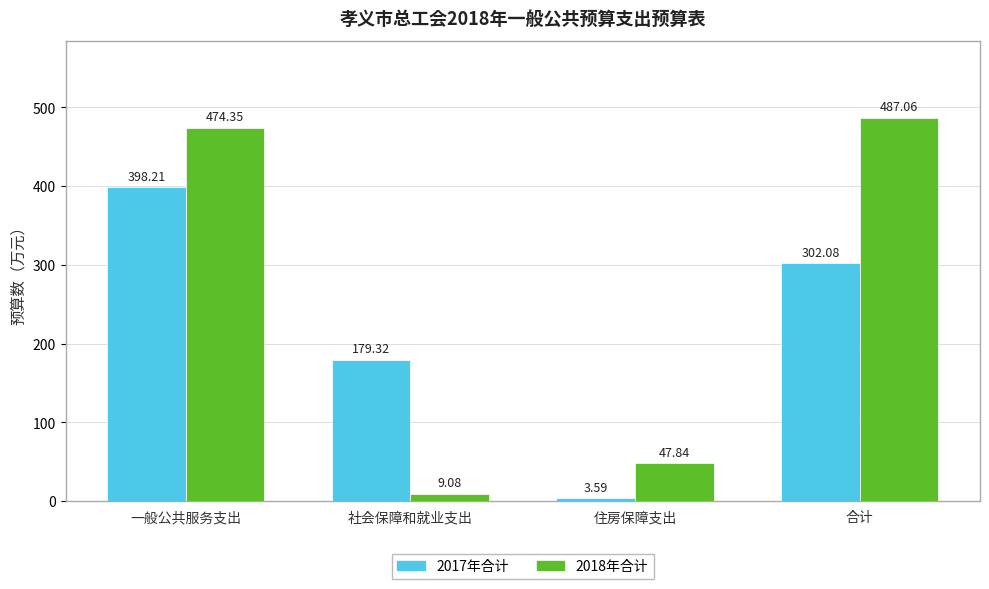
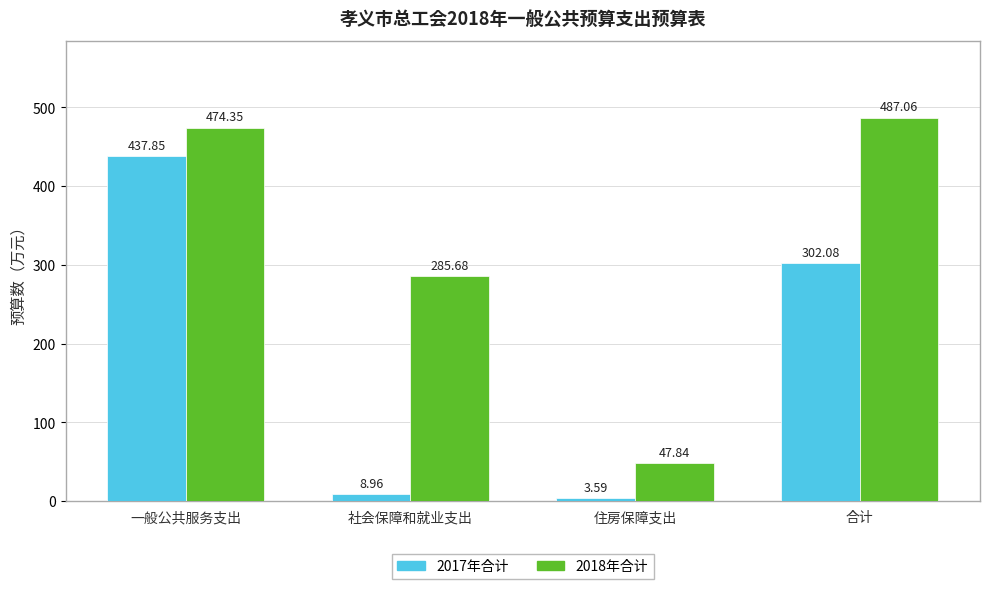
2017年合计, 一般公共服务支出: 398.21 -> 437.85
2017年合计, 社会保障和就业支出: 179.32 -> 8.96
2018年合计, 社会保障和就业支出: 9.08 -> 285.68
